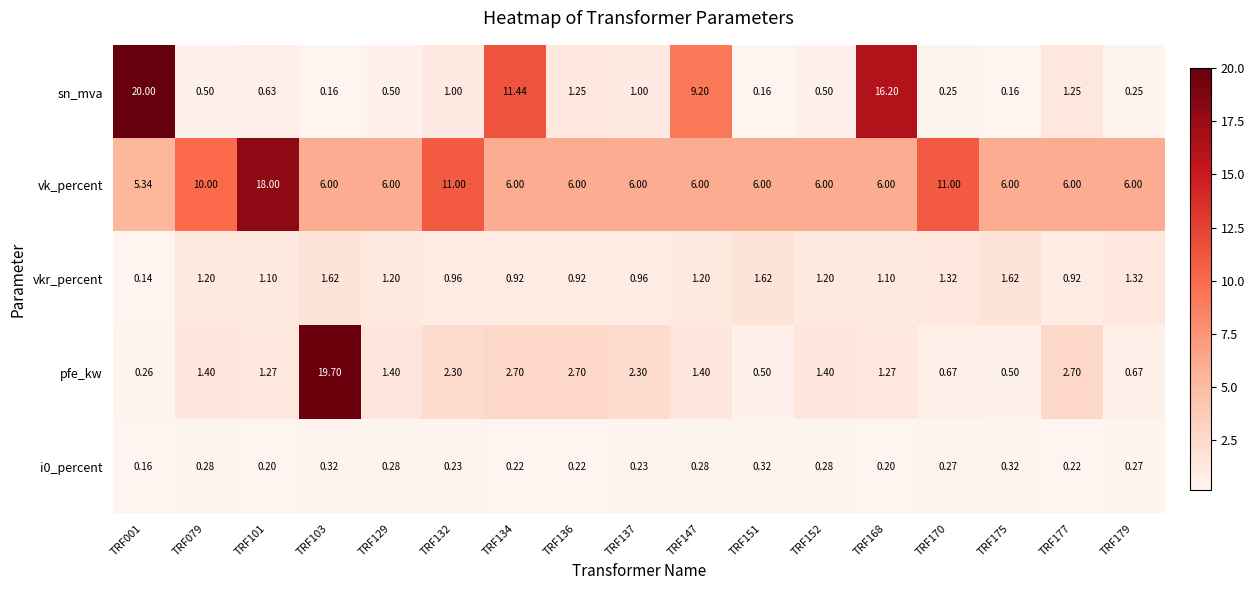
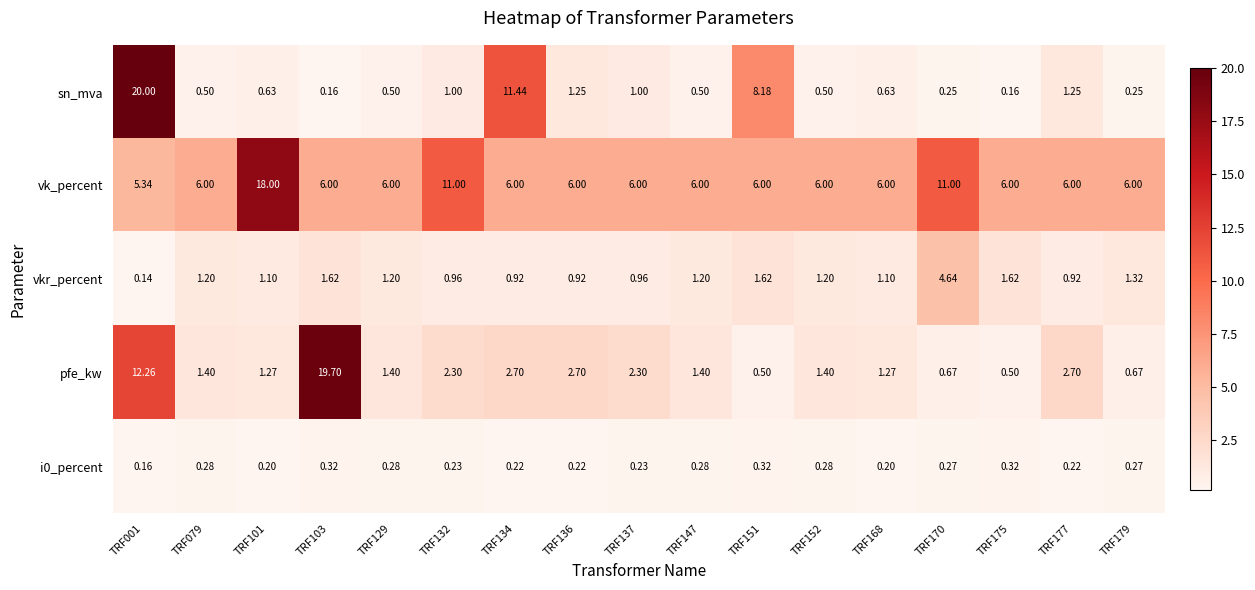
sn_mva, TRF147: 9.20 -> 0.50
sn_mva, TRF151: 0.16 -> 8.18
sn_mva, TRF168: 16.20 -> 0.63
vk_percent, TRF079: 10.00 -> 6.00
vkr_percent, TRF170: 1.32 -> 4.64
pfe_kw, TRF001: 0.26 -> 12.26
